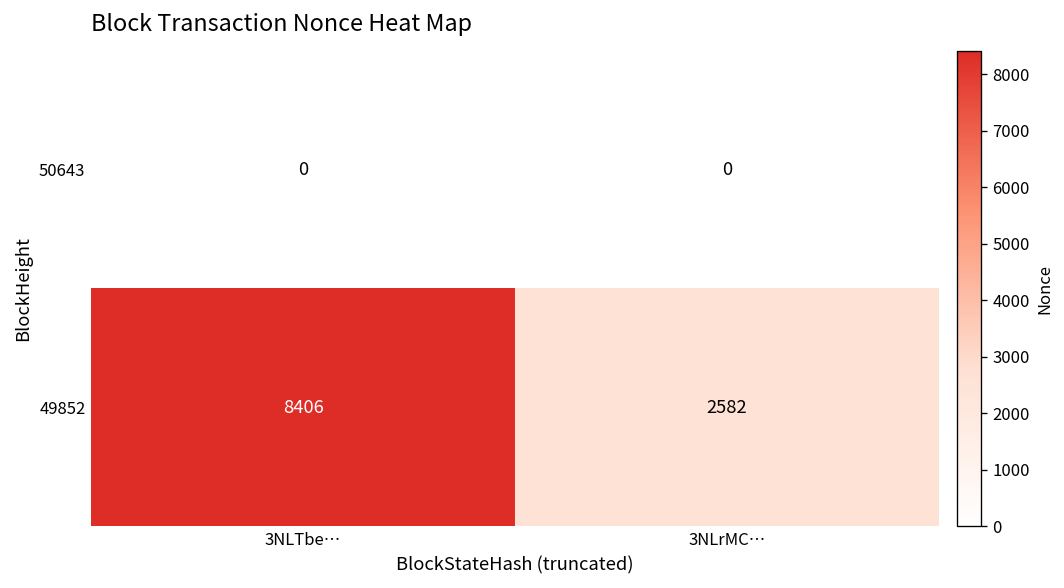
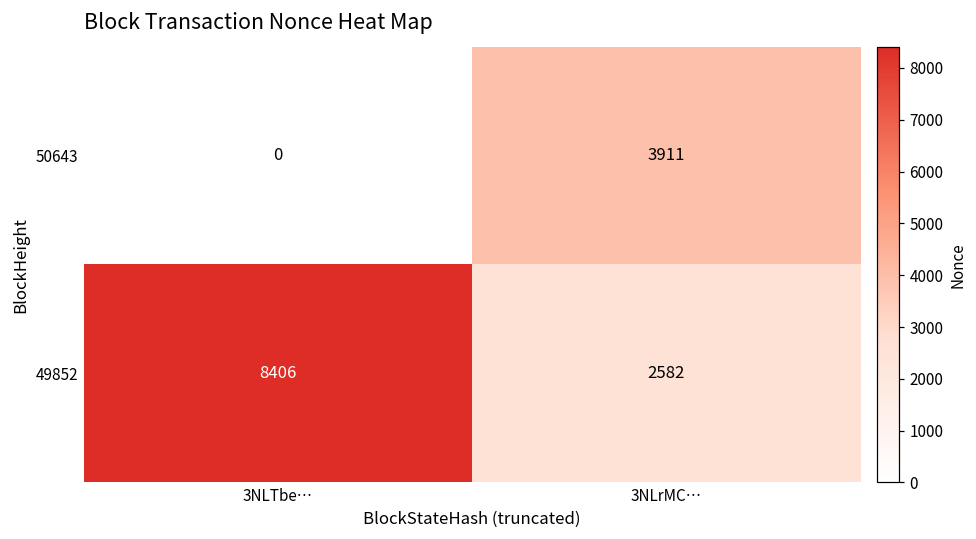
50643, 3NLrMC…: 0 -> 3911
